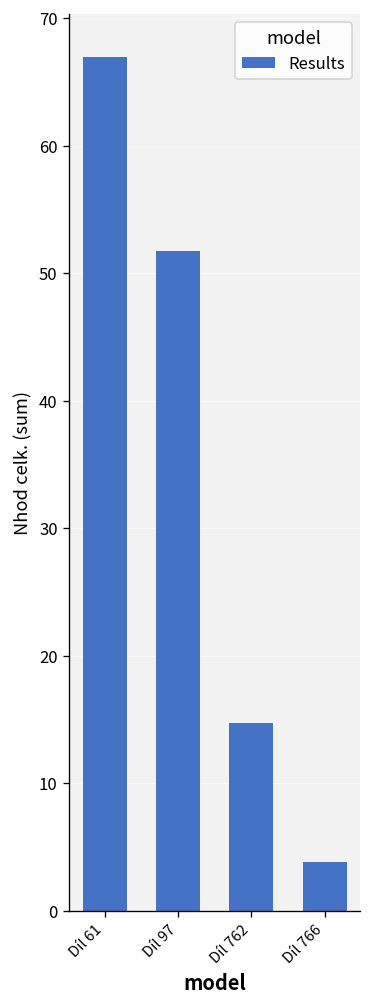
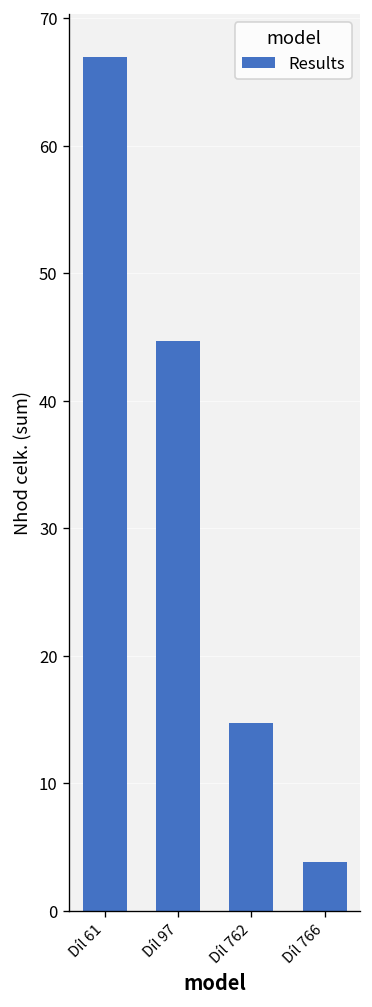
Díl 97: 51.7 -> 44.7
